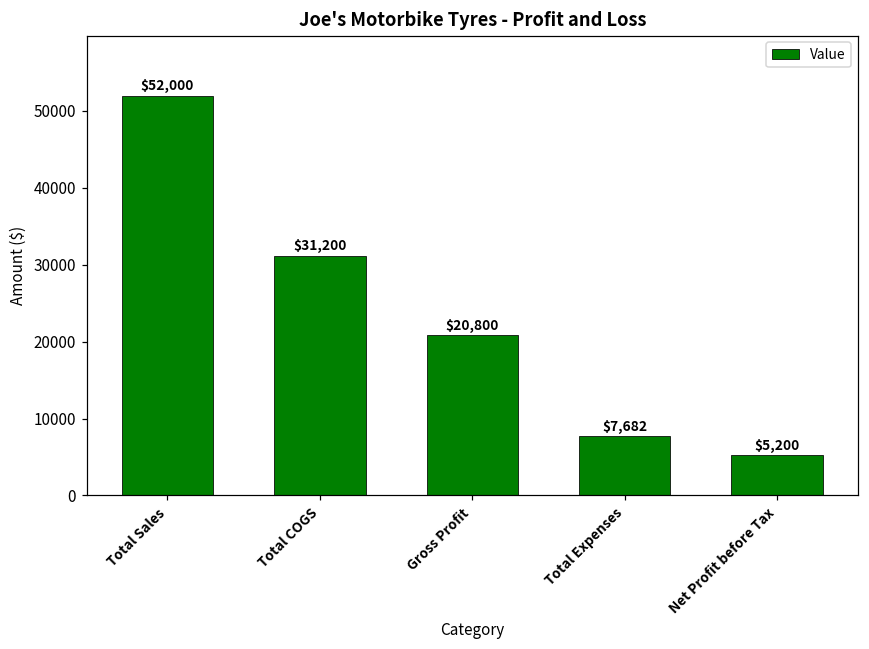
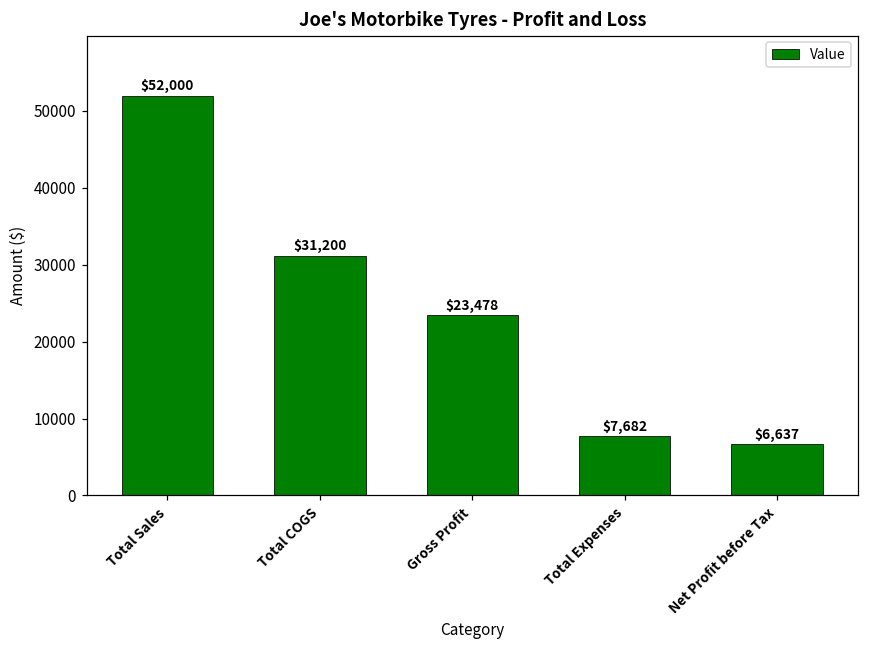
Gross Profit: $20,800 -> $23,478
Net Profit before Tax: $5,200 -> $6,637
